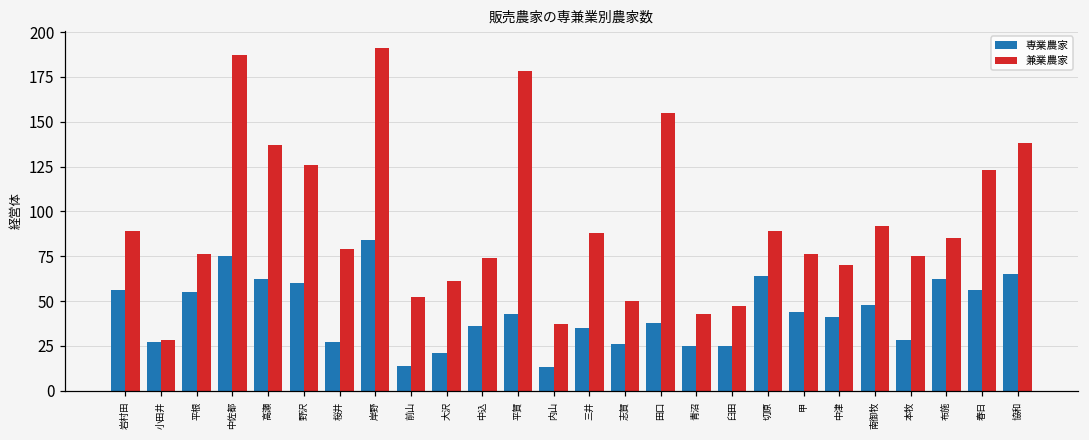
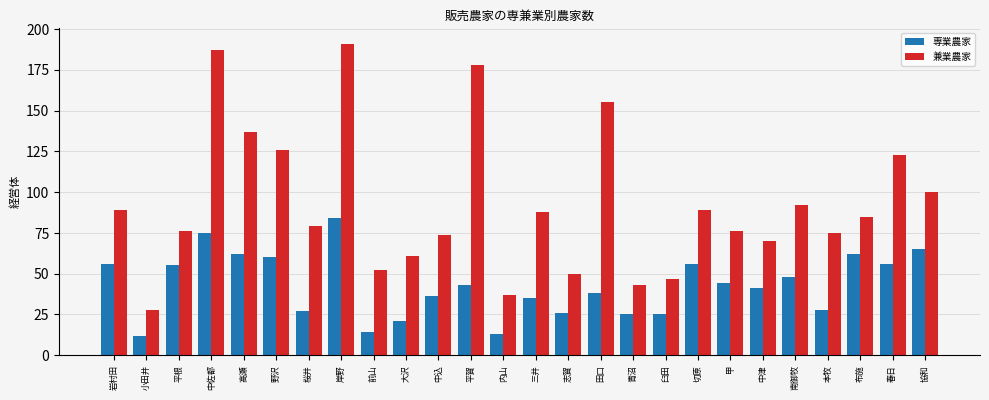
専業農家, 小田井: 27 -> 12
専業農家, 切原: 64 -> 56
兼業農家, 協和: 138 -> 100
